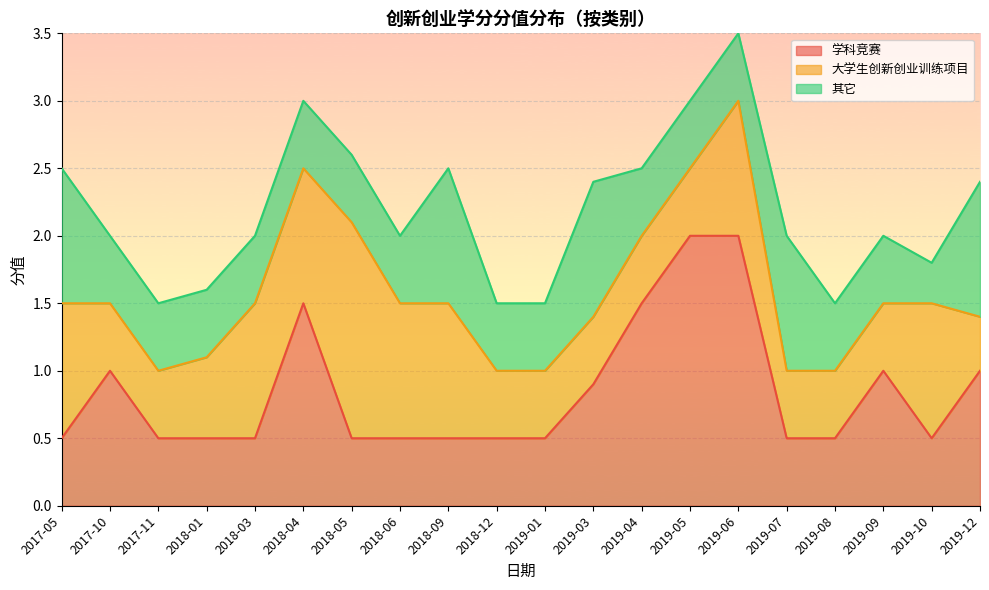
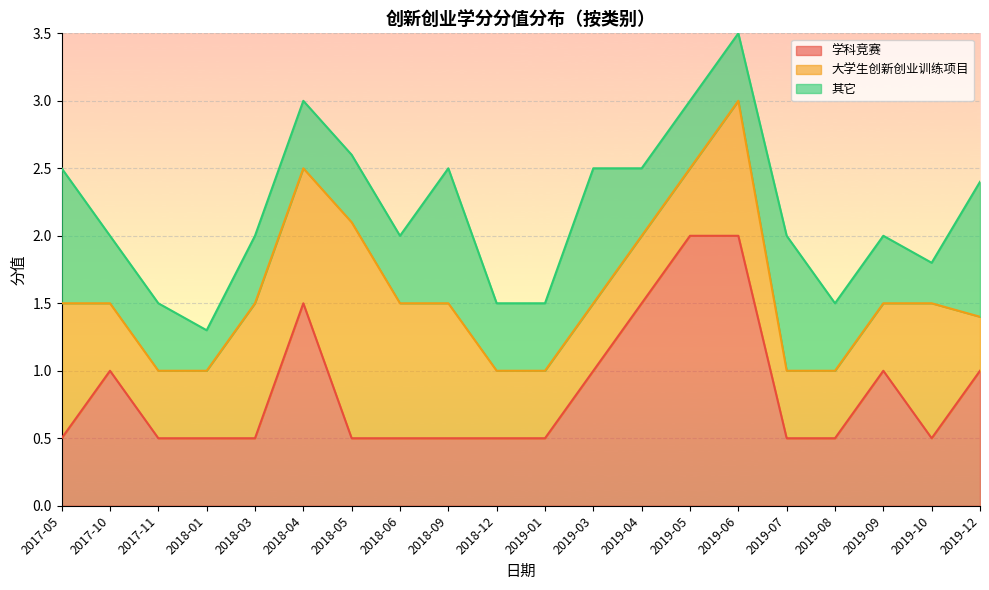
大学生创新创业训练项目, 2018-01: 0.6 -> 0.5
其它, 2018-01: 0.5 -> 0.3
学科竞赛, 2019-03: 0.9 -> 1.0
